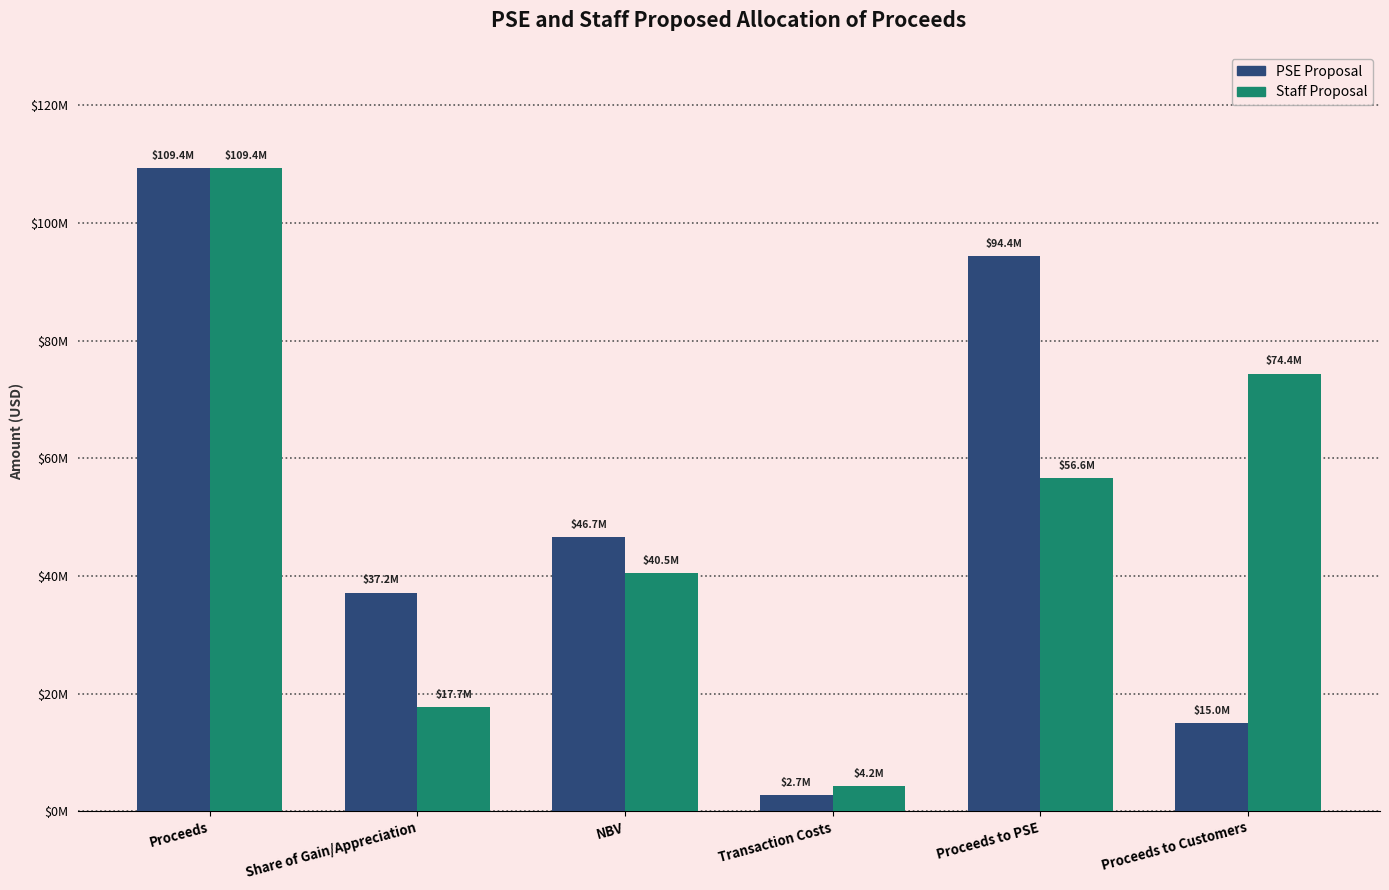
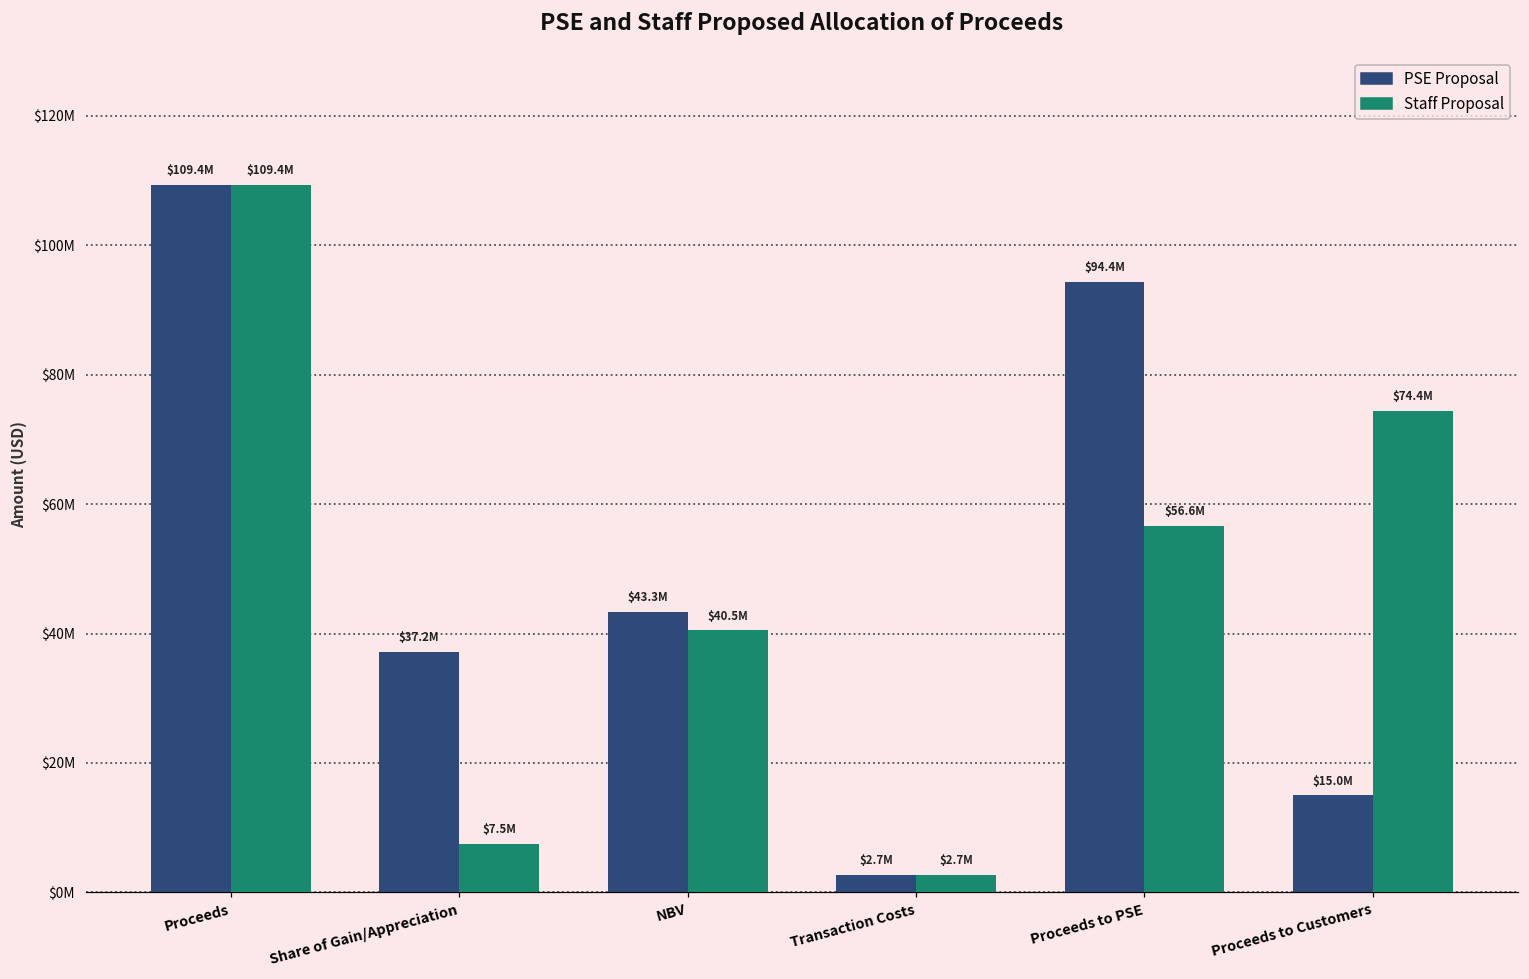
Staff Proposal, Share of Gain/Appreciation: $17.7M -> $7.5M
PSE Proposal, NBV: $46.7M -> $43.3M
Staff Proposal, Transaction Costs: $4.2M -> $2.7M
